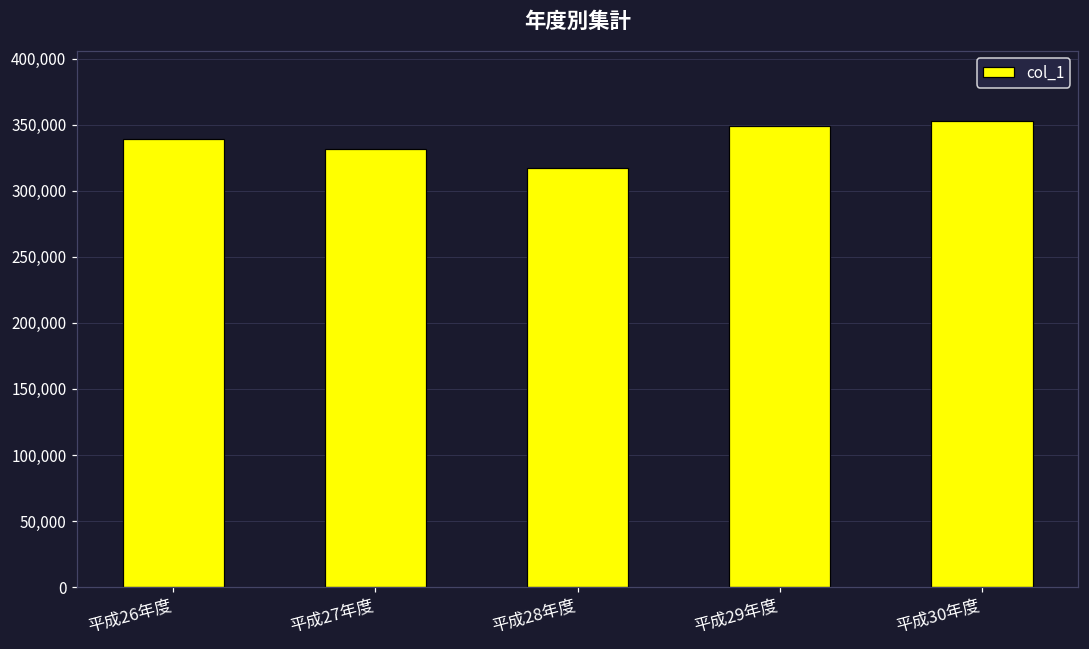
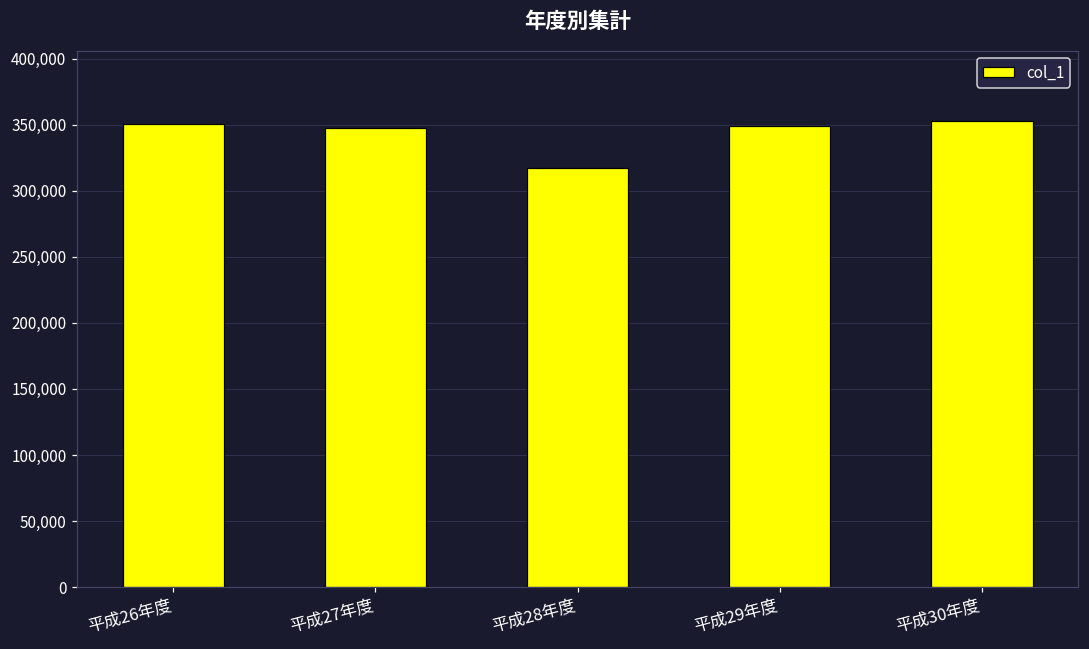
平成26年度: 339,000 -> 350,000
平成27年度: 331,000 -> 348,000
